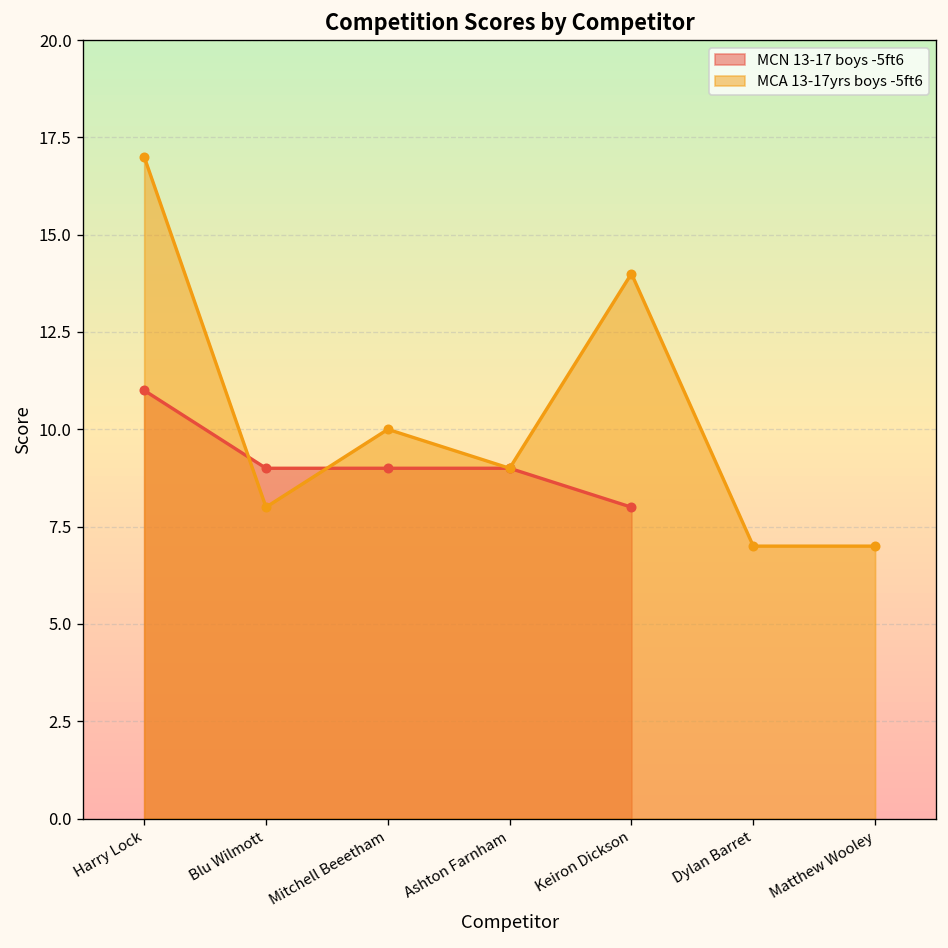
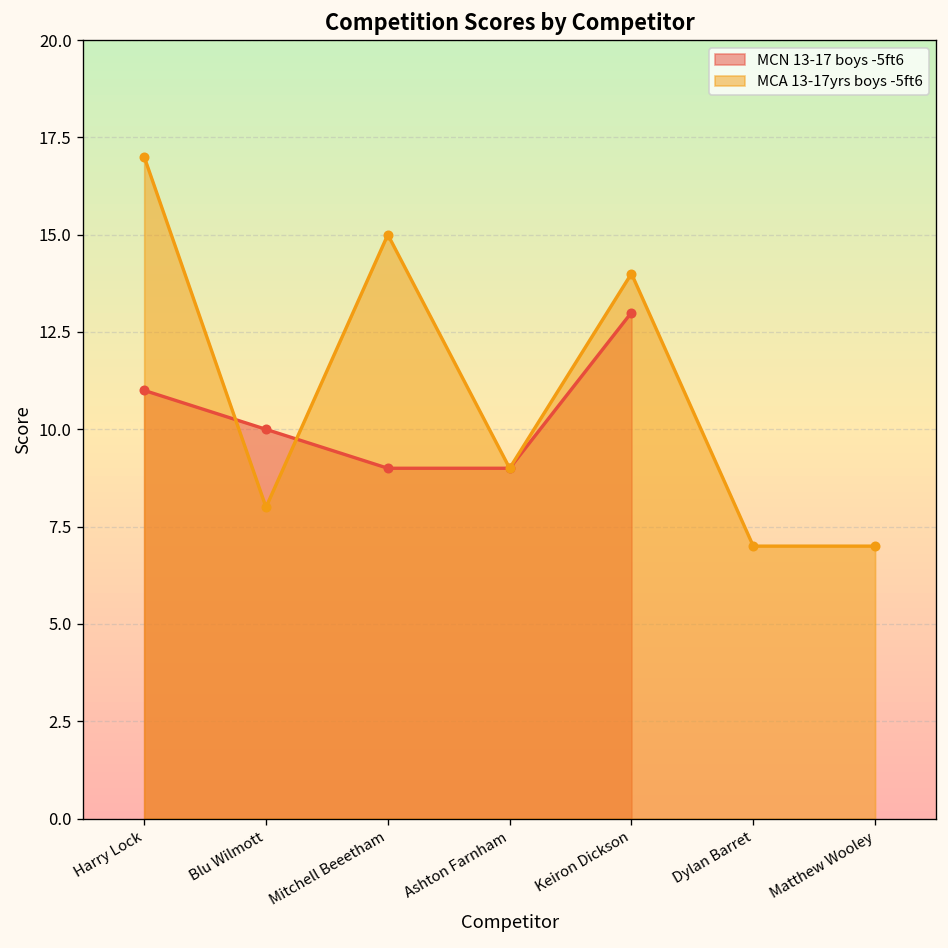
MCN 13-17 boys -5ft6, Blu Wilmott: 9 -> 10
MCA 13-17yrs boys -5ft6, Mitchell Beeetham: 10 -> 15
MCN 13-17 boys -5ft6, Keiron Dickson: 8 -> 13
